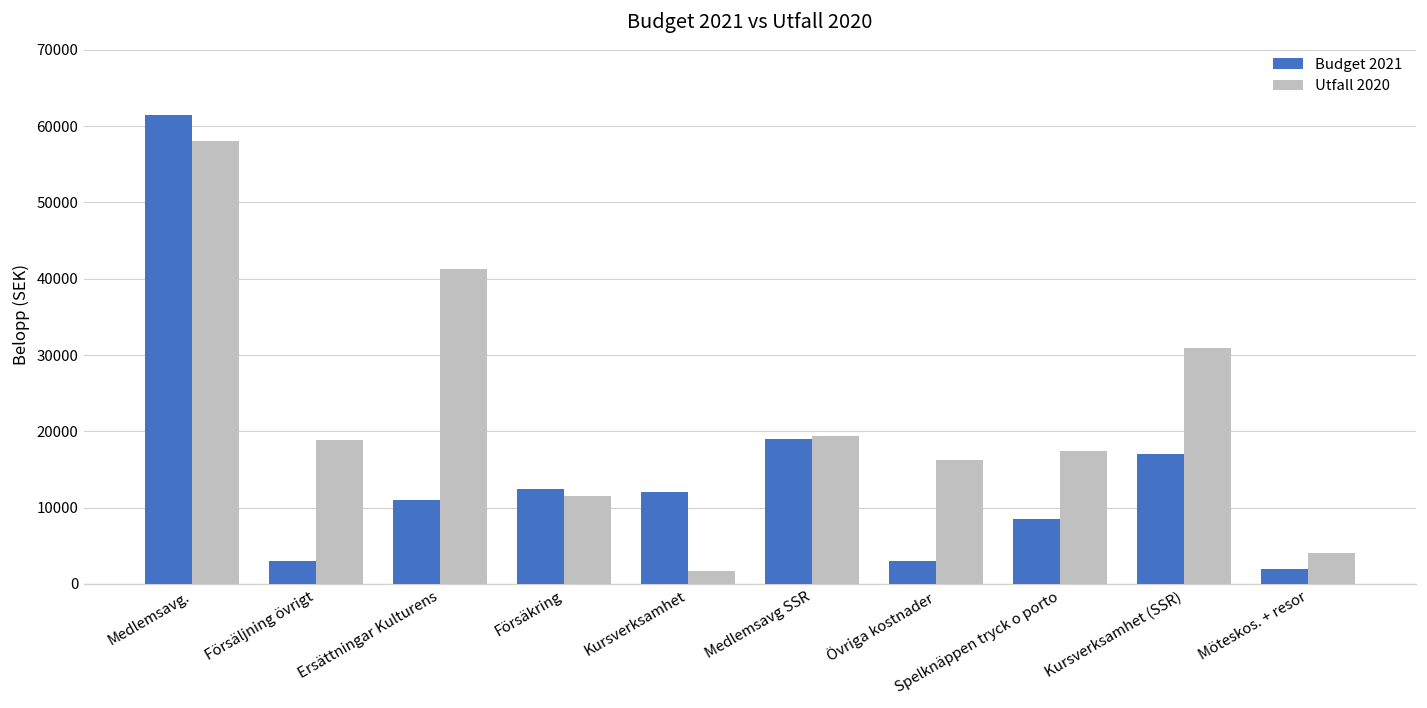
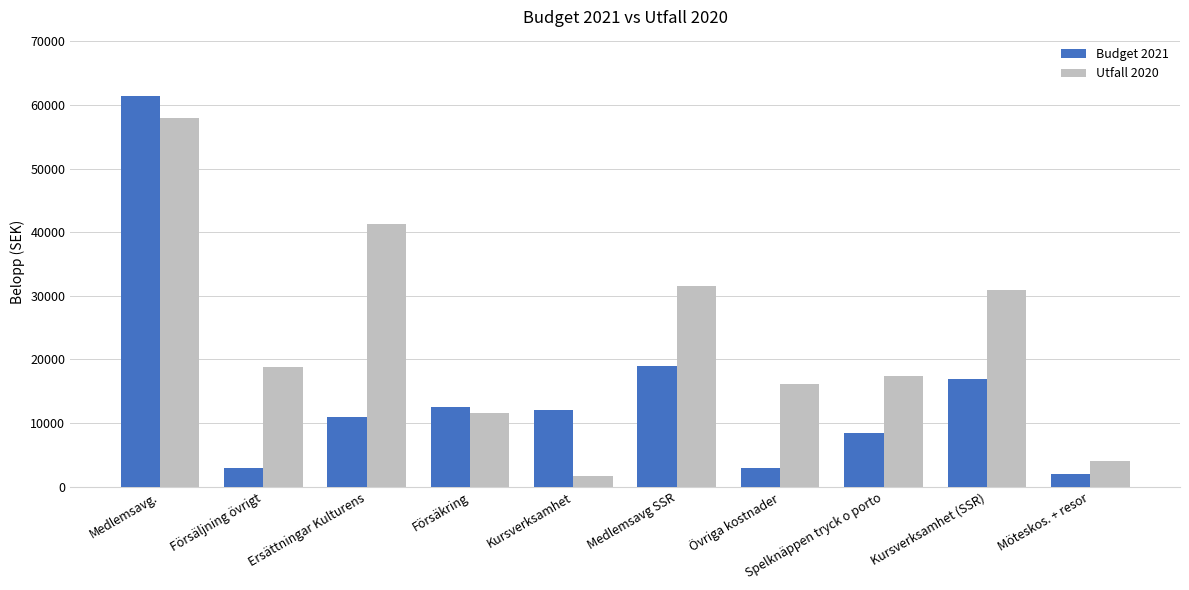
Utfall 2020, Medlemsavg SSR: 19000 -> 32000
